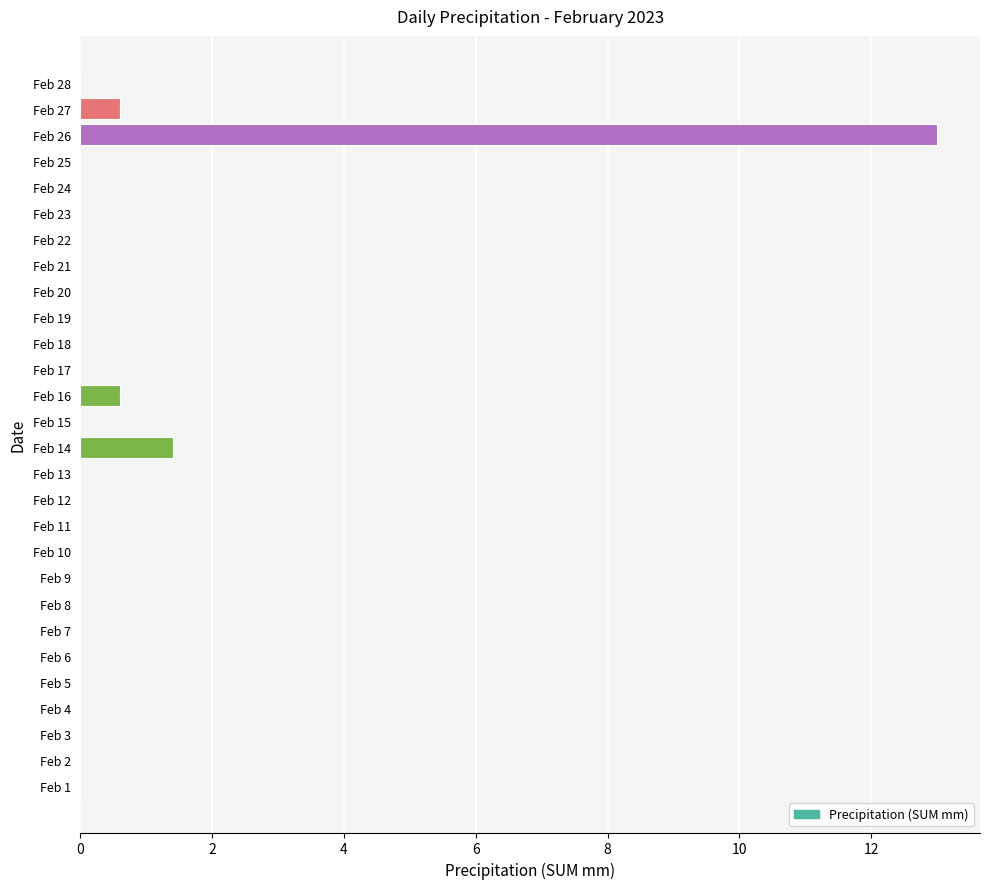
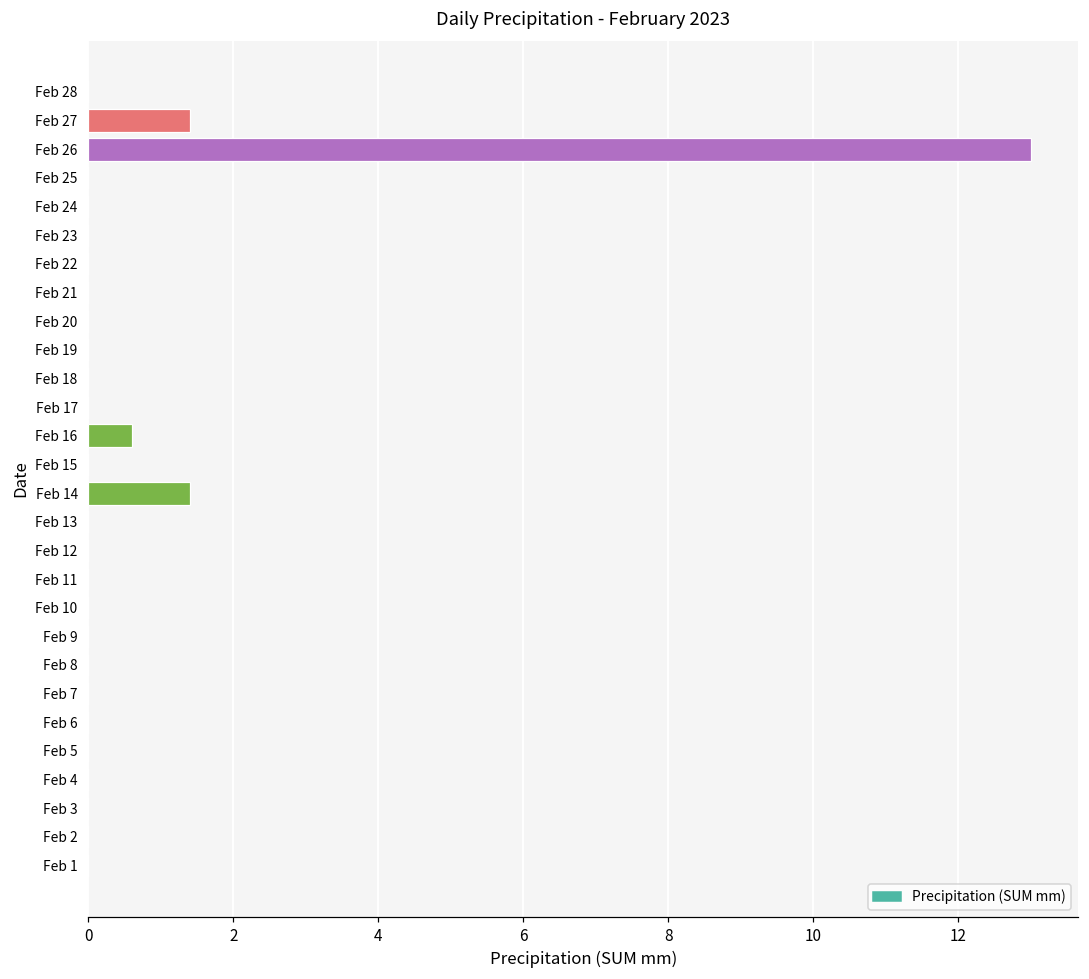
Feb 27: 0.6 -> 1.4
